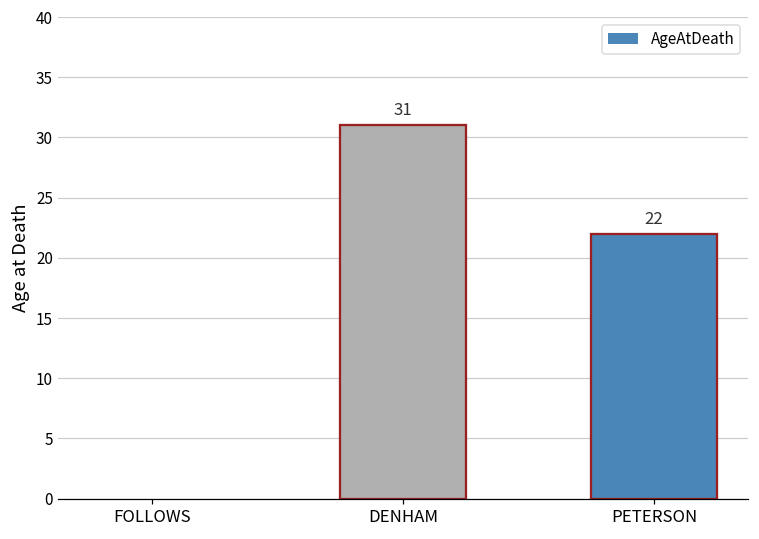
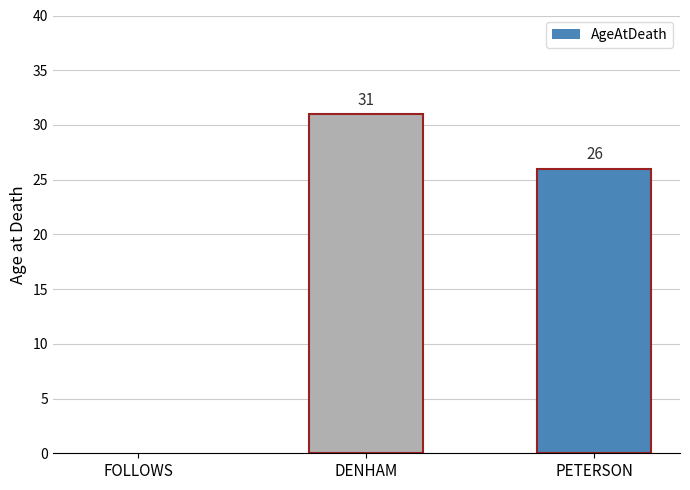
PETERSON: 22 -> 26
